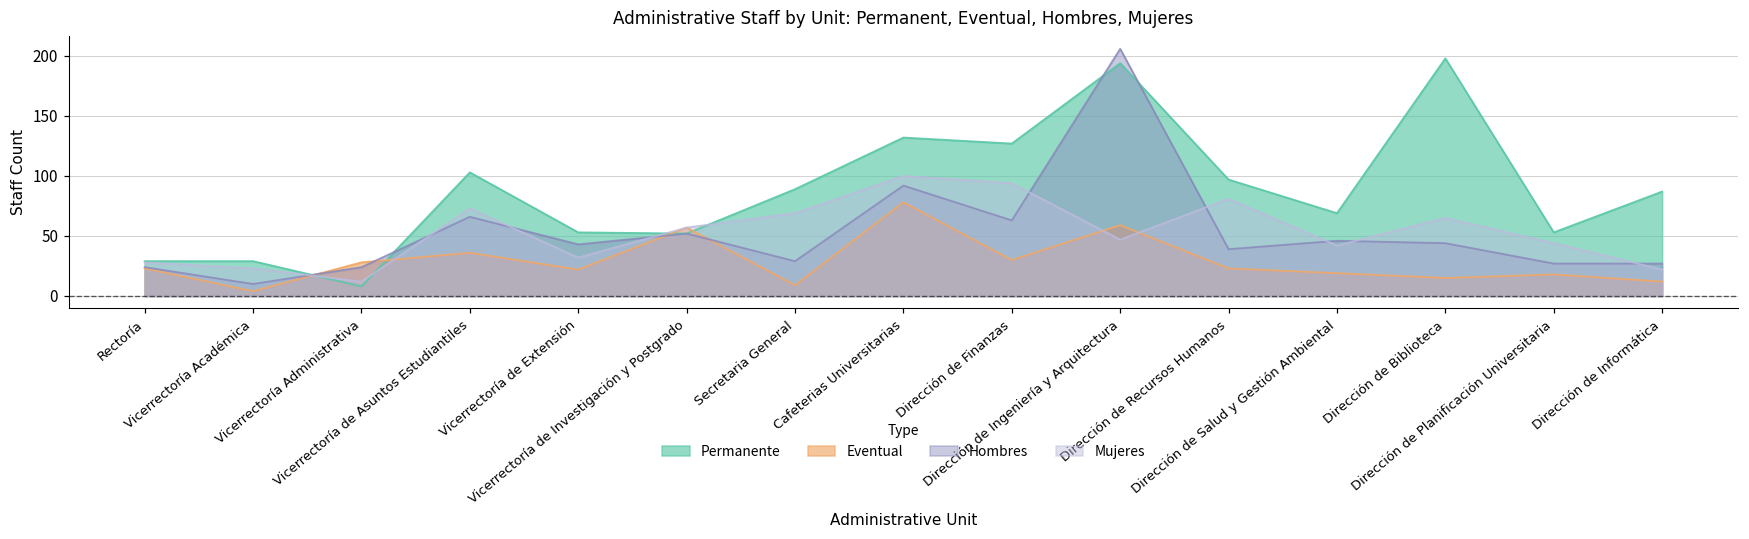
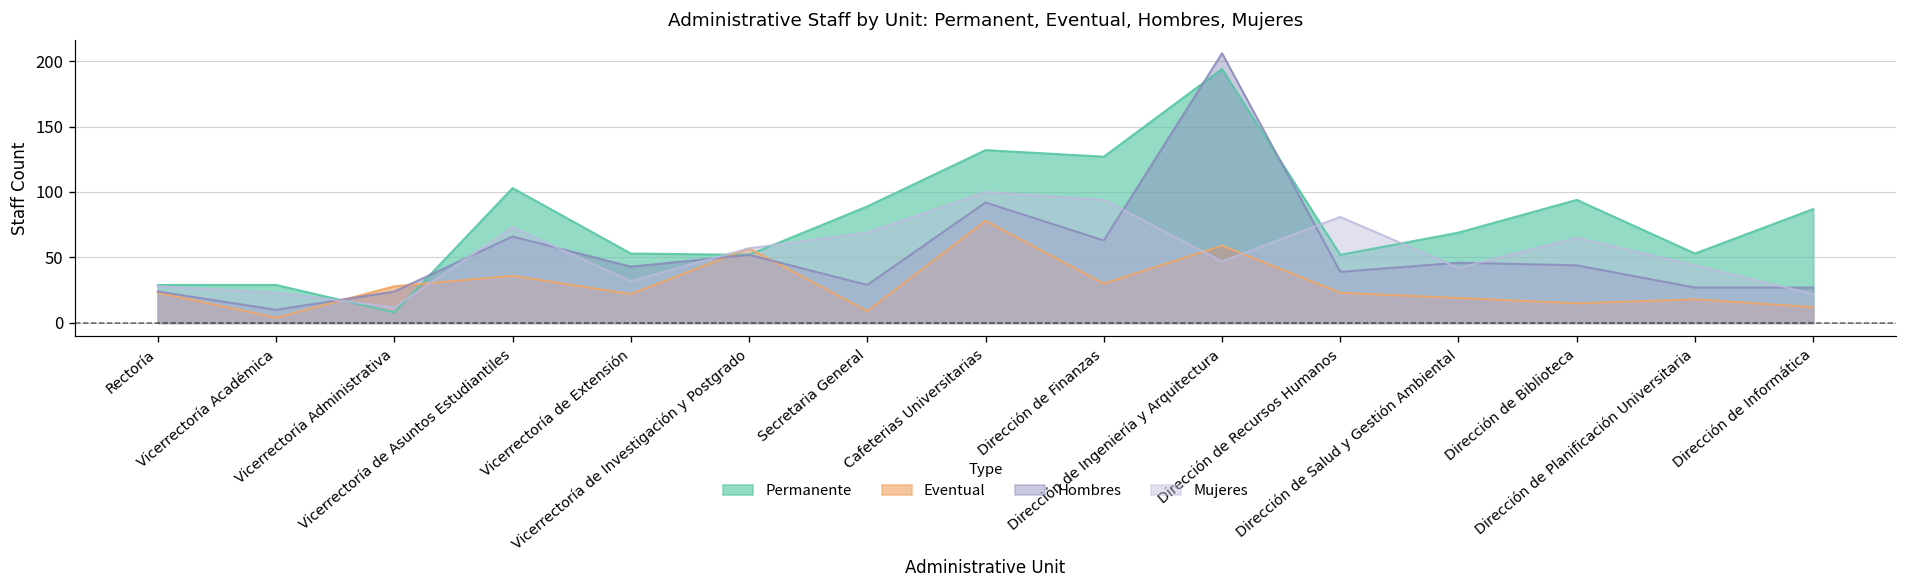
Permanente, Dirección de Recursos Humanos: 97 -> 52
Permanente, Dirección de Biblioteca: 198 -> 94
